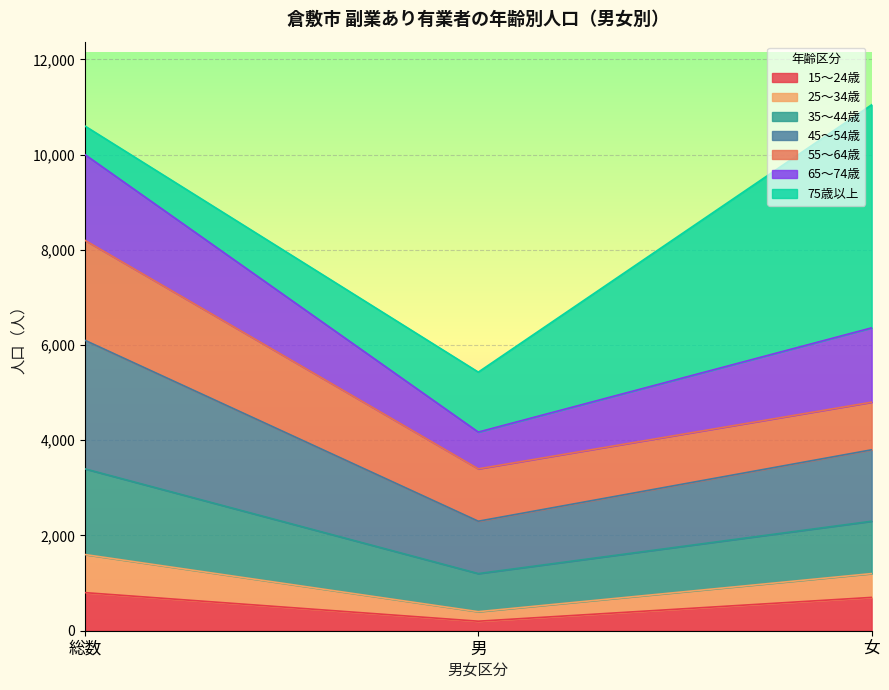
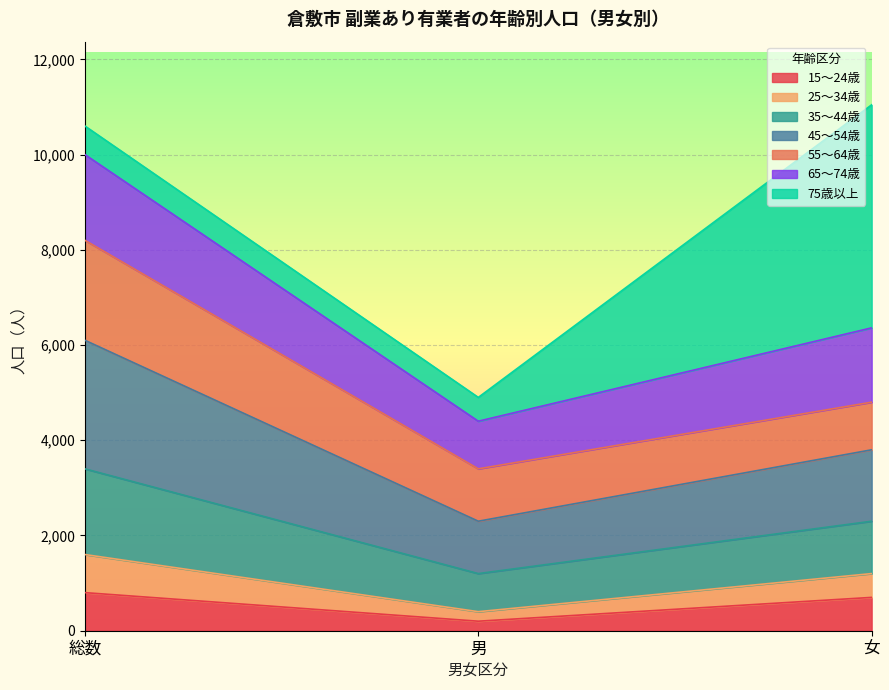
65～74歳, 男: 800 -> 1,000
75歳以上, 男: 1,300 -> 500
